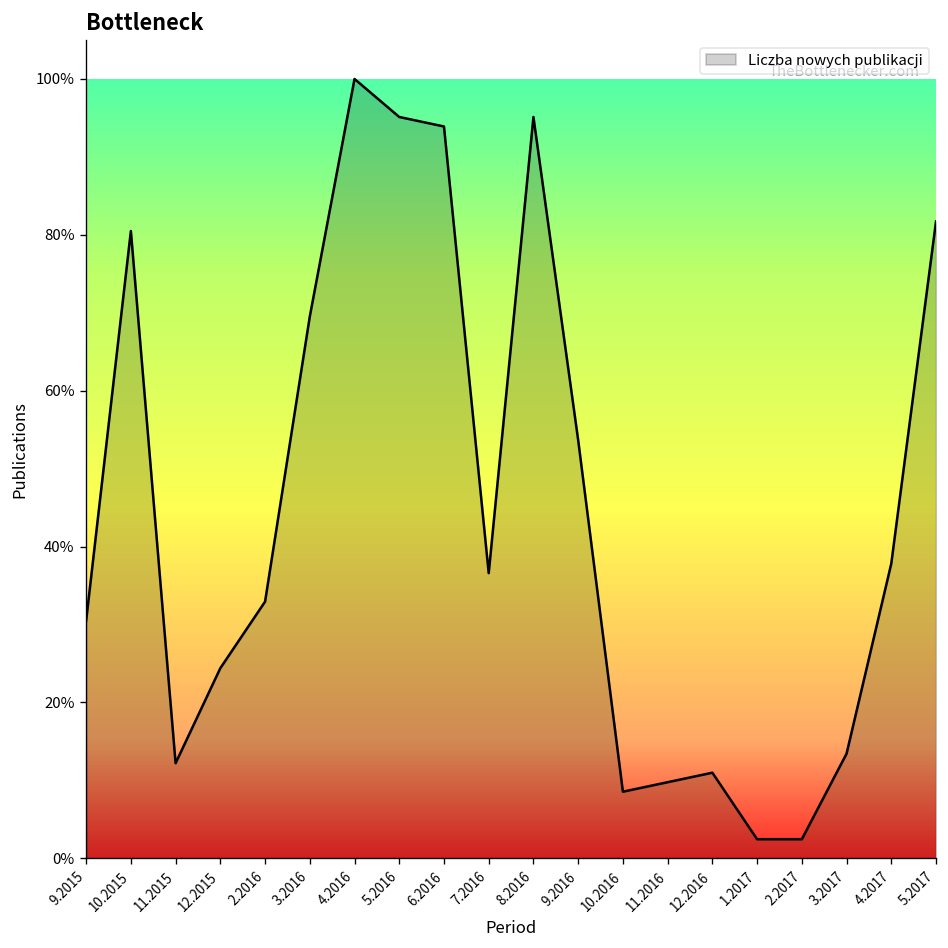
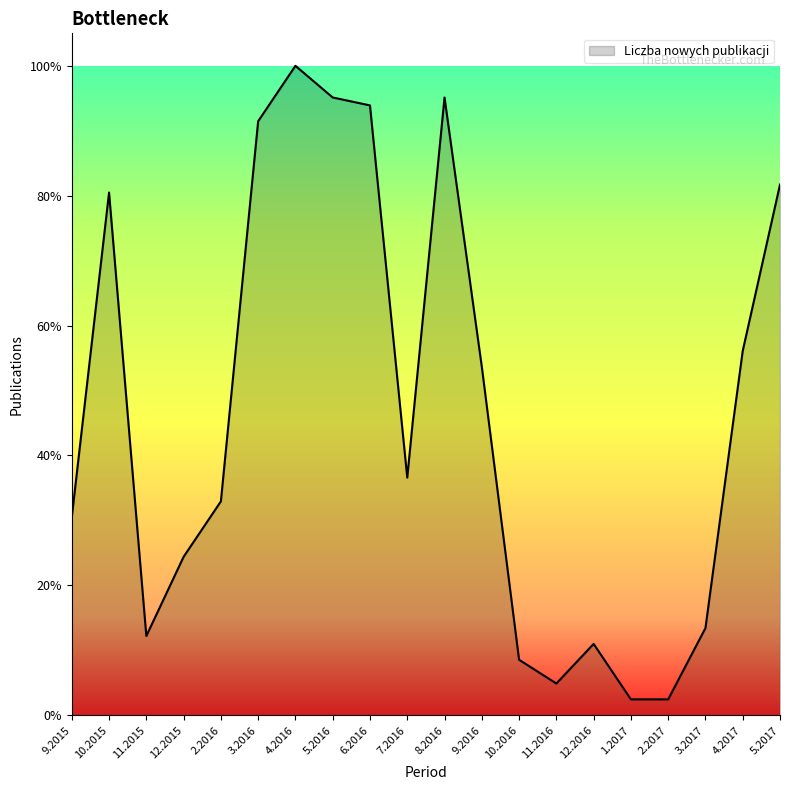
3.2016: 70% -> 91%
11.2016: 10% -> 5%
4.2017: 38% -> 56%
